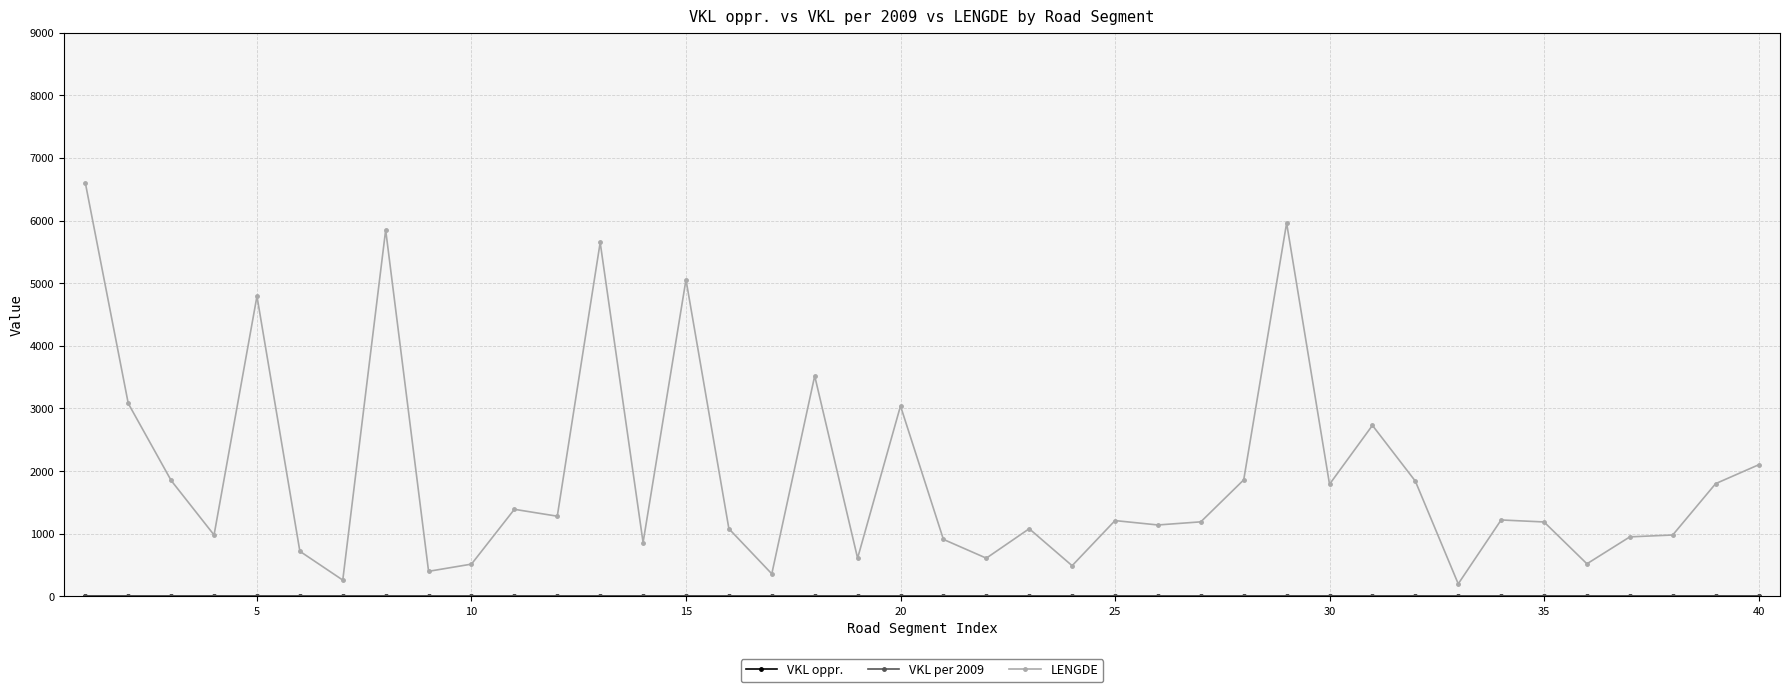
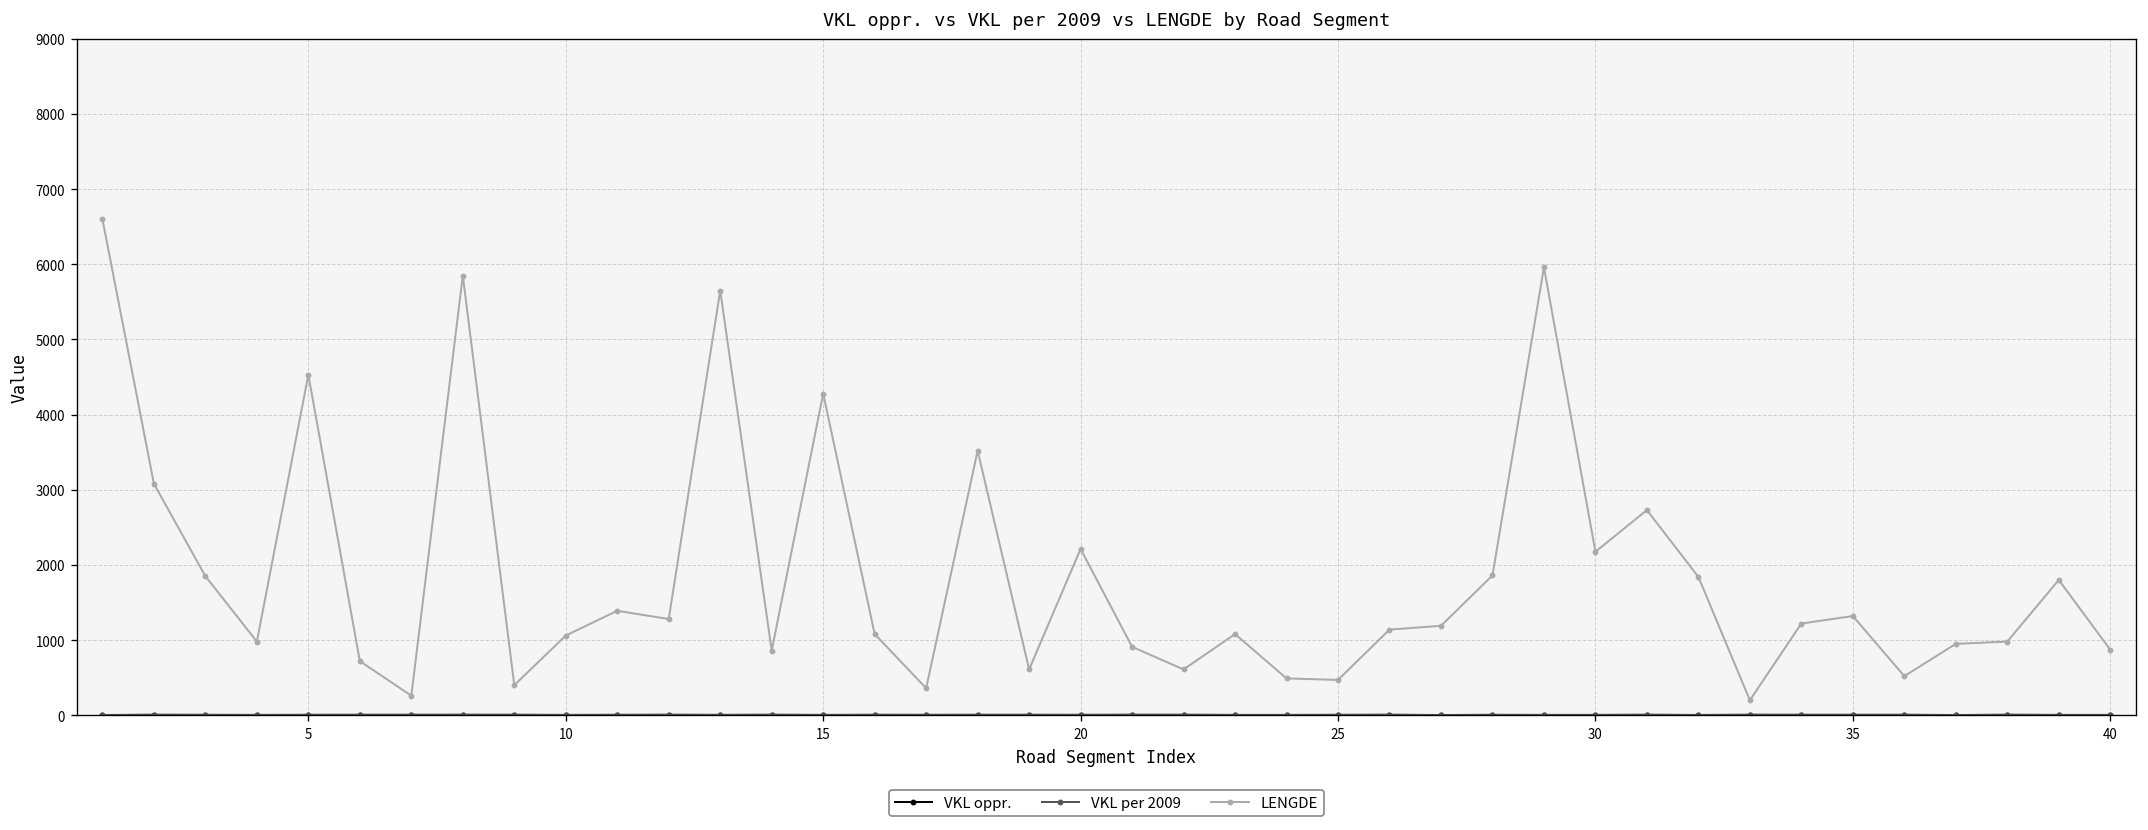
LENGDE, 5: 4800 -> 4500
LENGDE, 10: 500 -> 1100
LENGDE, 15: 5100 -> 4300
LENGDE, 20: 3000 -> 2200
LENGDE, 25: 1200 -> 500
LENGDE, 30: 1800 -> 2200
LENGDE, 35: 1200 -> 1300
LENGDE, 40: 2100 -> 900
